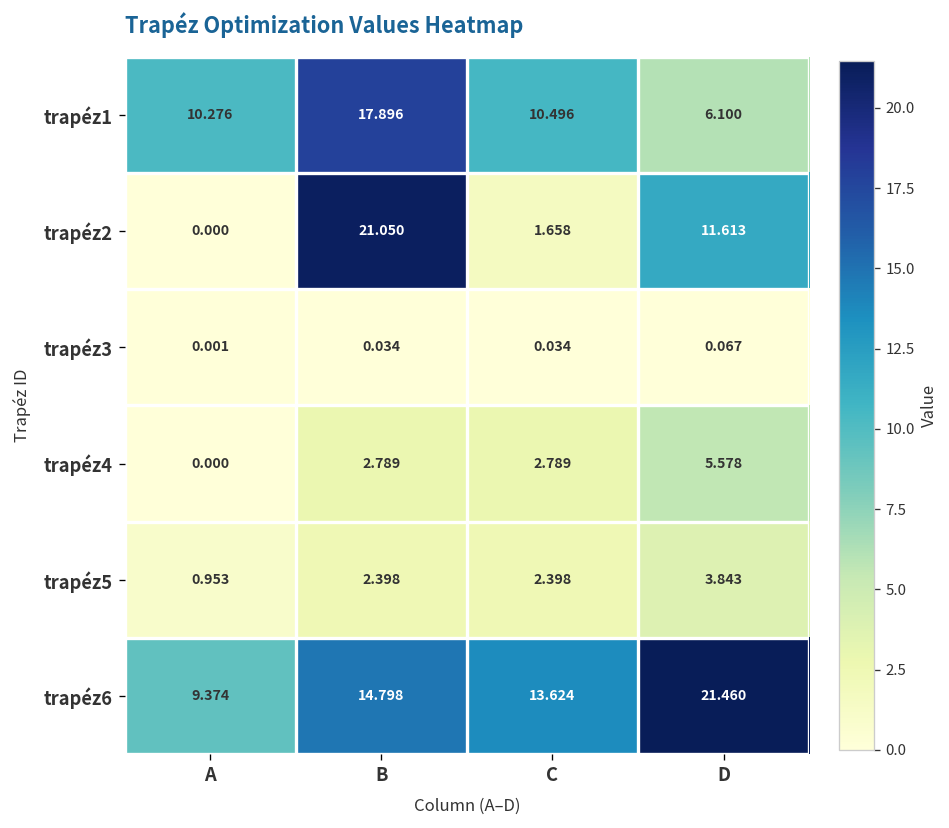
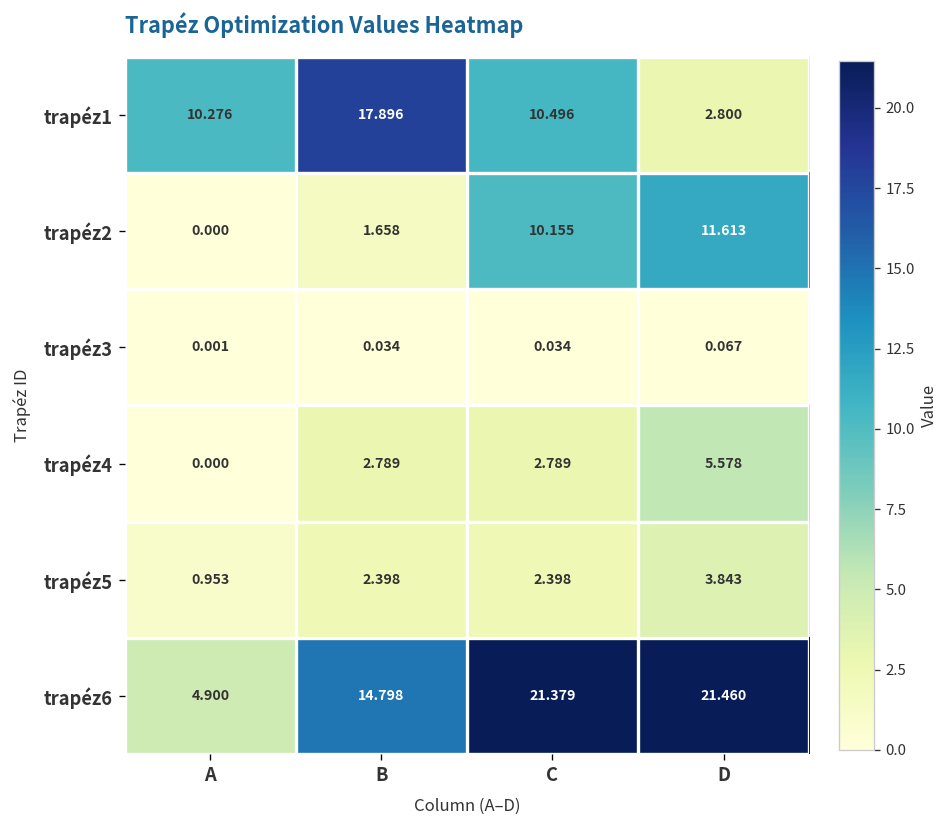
trapéz1, D: 6.100 -> 2.800
trapéz2, B: 21.050 -> 1.658
trapéz2, C: 1.658 -> 10.155
trapéz6, A: 9.374 -> 4.900
trapéz6, C: 13.624 -> 21.379
